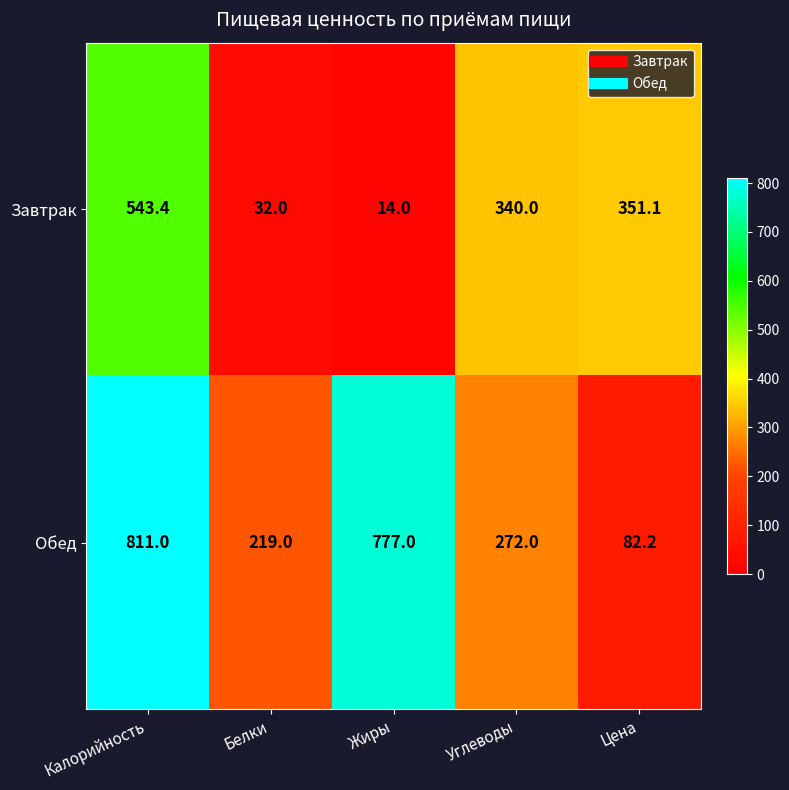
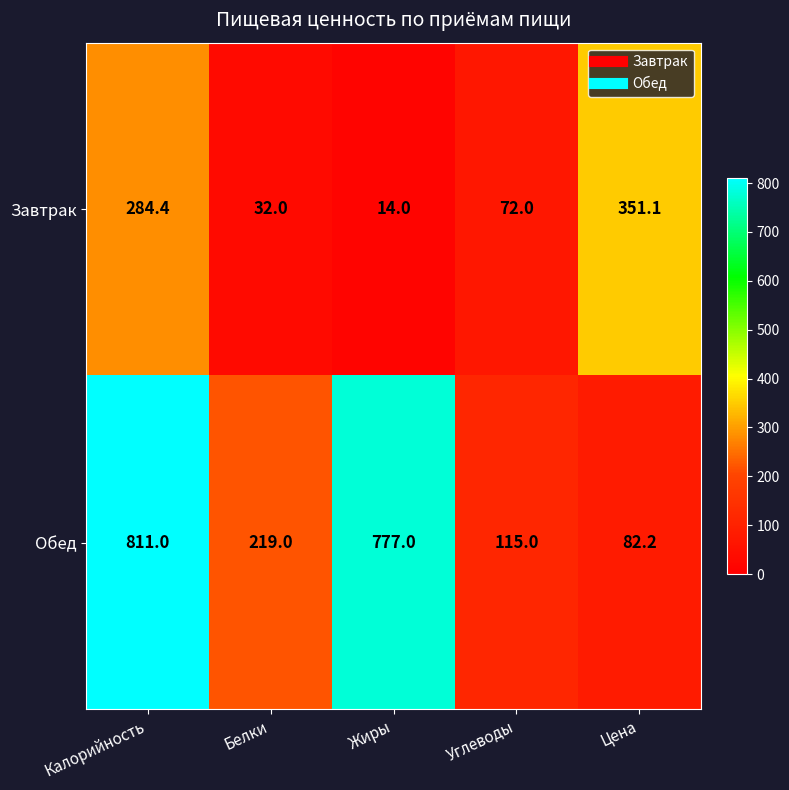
Завтрак, Калорийность: 543.4 -> 284.4
Завтрак, Углеводы: 340.0 -> 72.0
Обед, Углеводы: 272.0 -> 115.0
